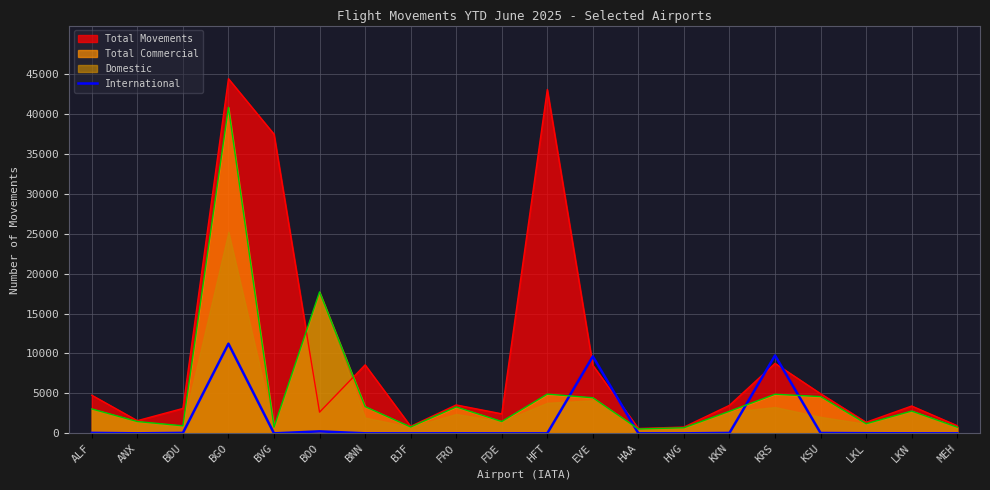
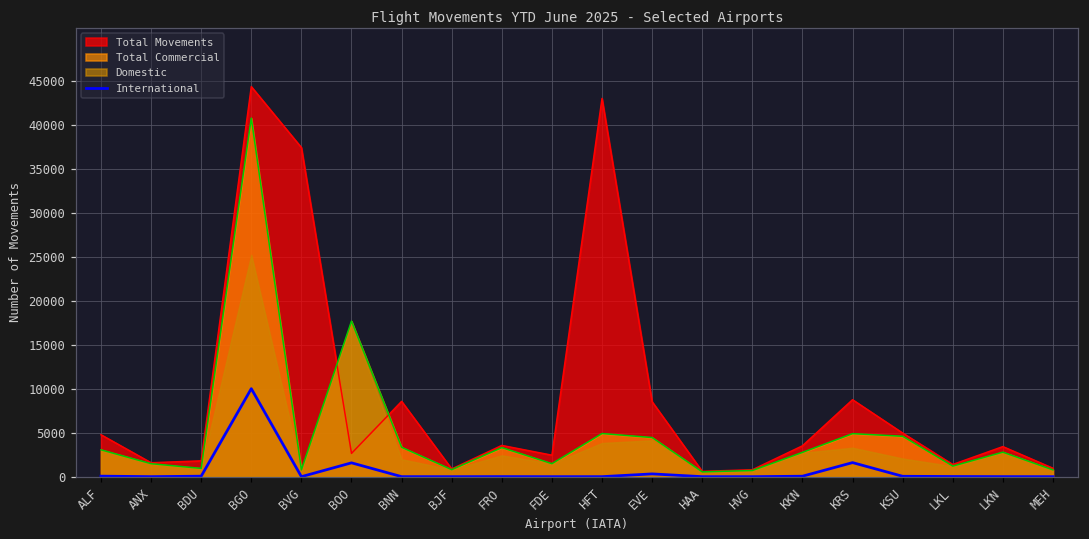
Total Movements, BDU: 3000 -> 2000
International, BGO: 11000 -> 10000
International, BOO: 0 -> 2000
International, EVE: 10000 -> 0
International, KRS: 10000 -> 2000
